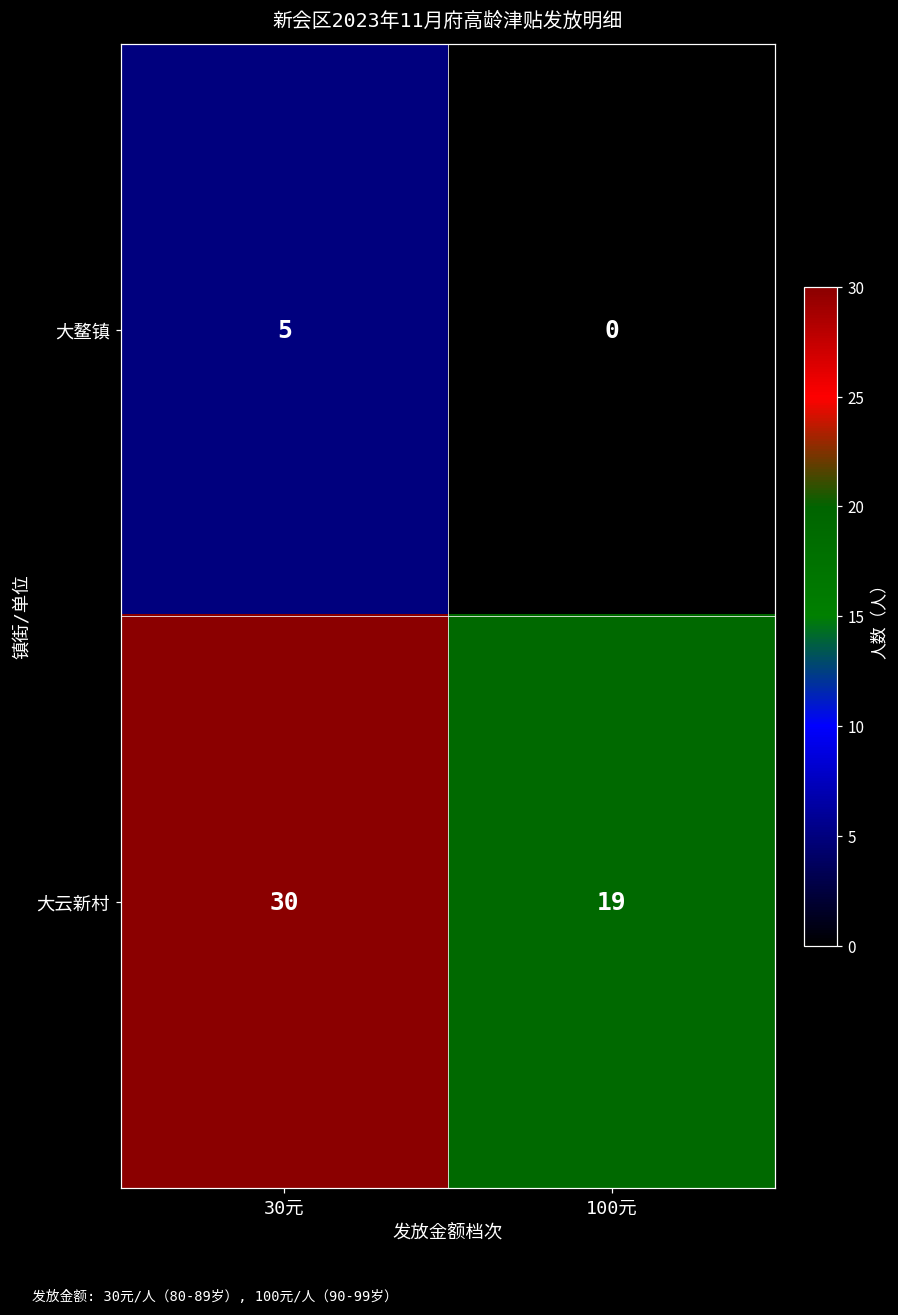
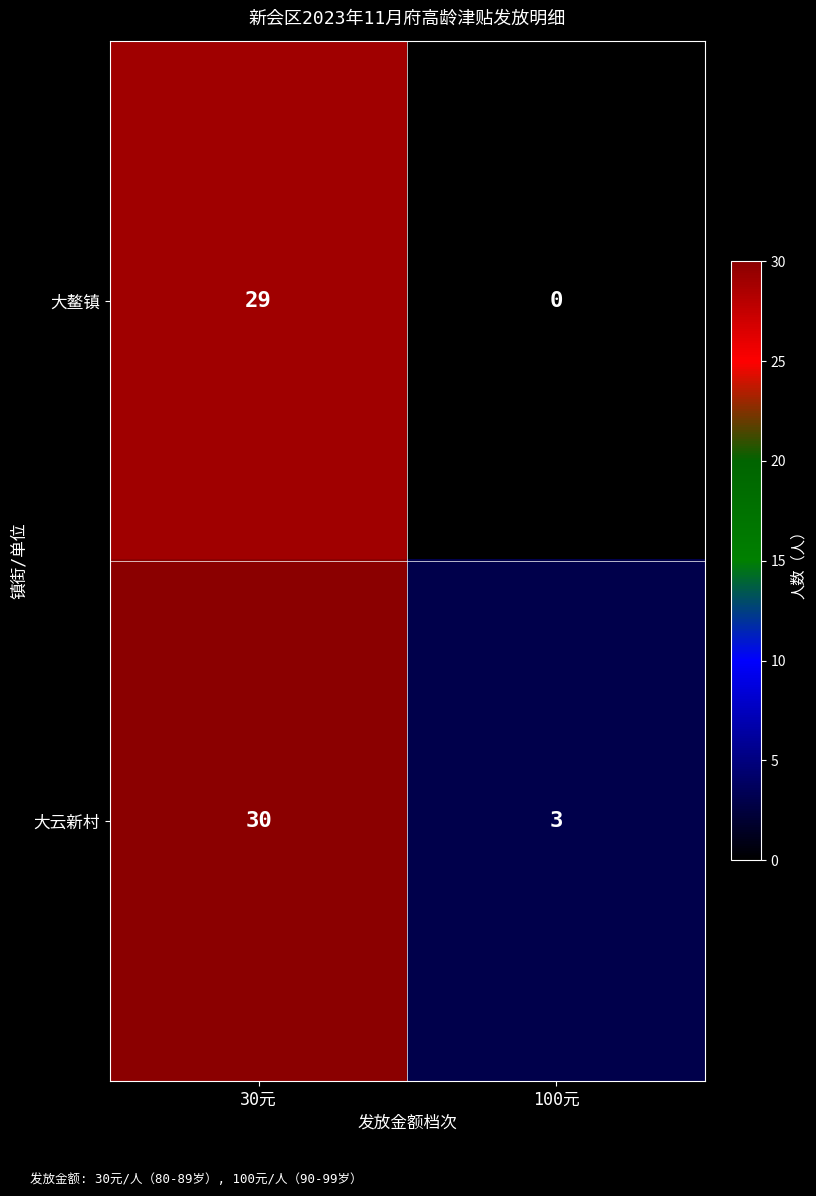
大鳌镇, 30元: 5 -> 29
大云新村, 100元: 19 -> 3
